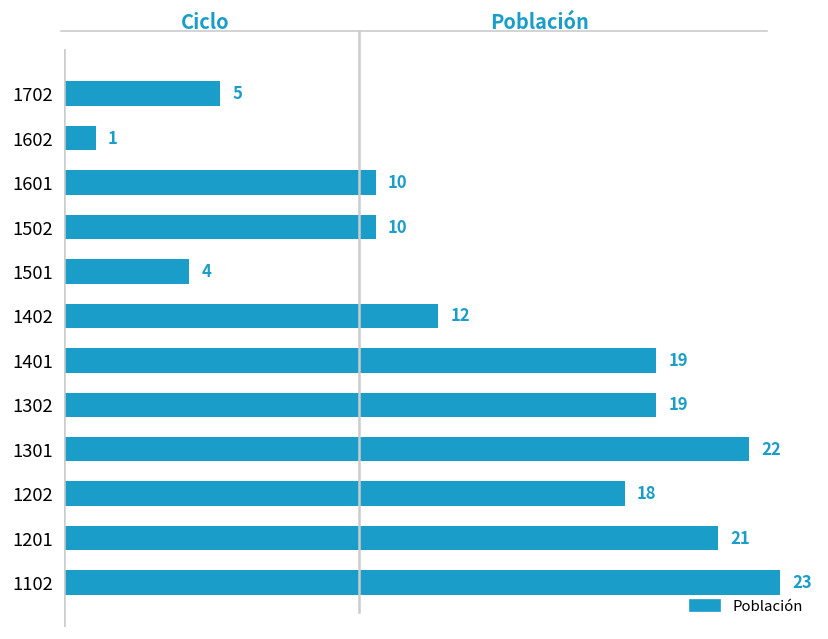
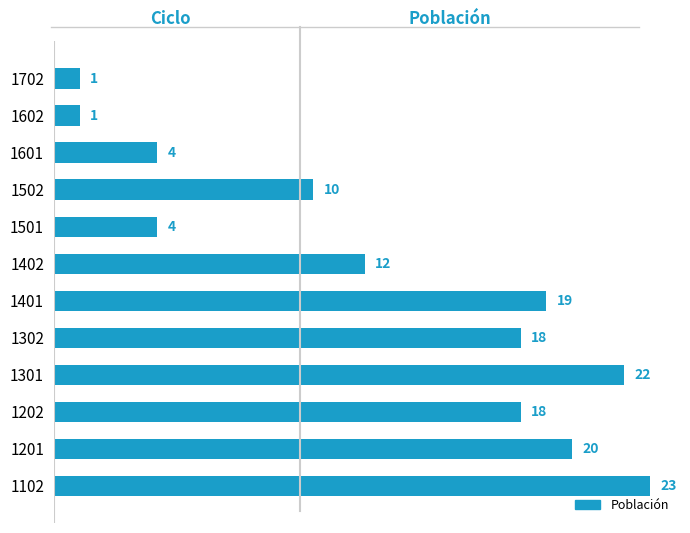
1702: 5 -> 1
1601: 10 -> 4
1302: 19 -> 18
1201: 21 -> 20
